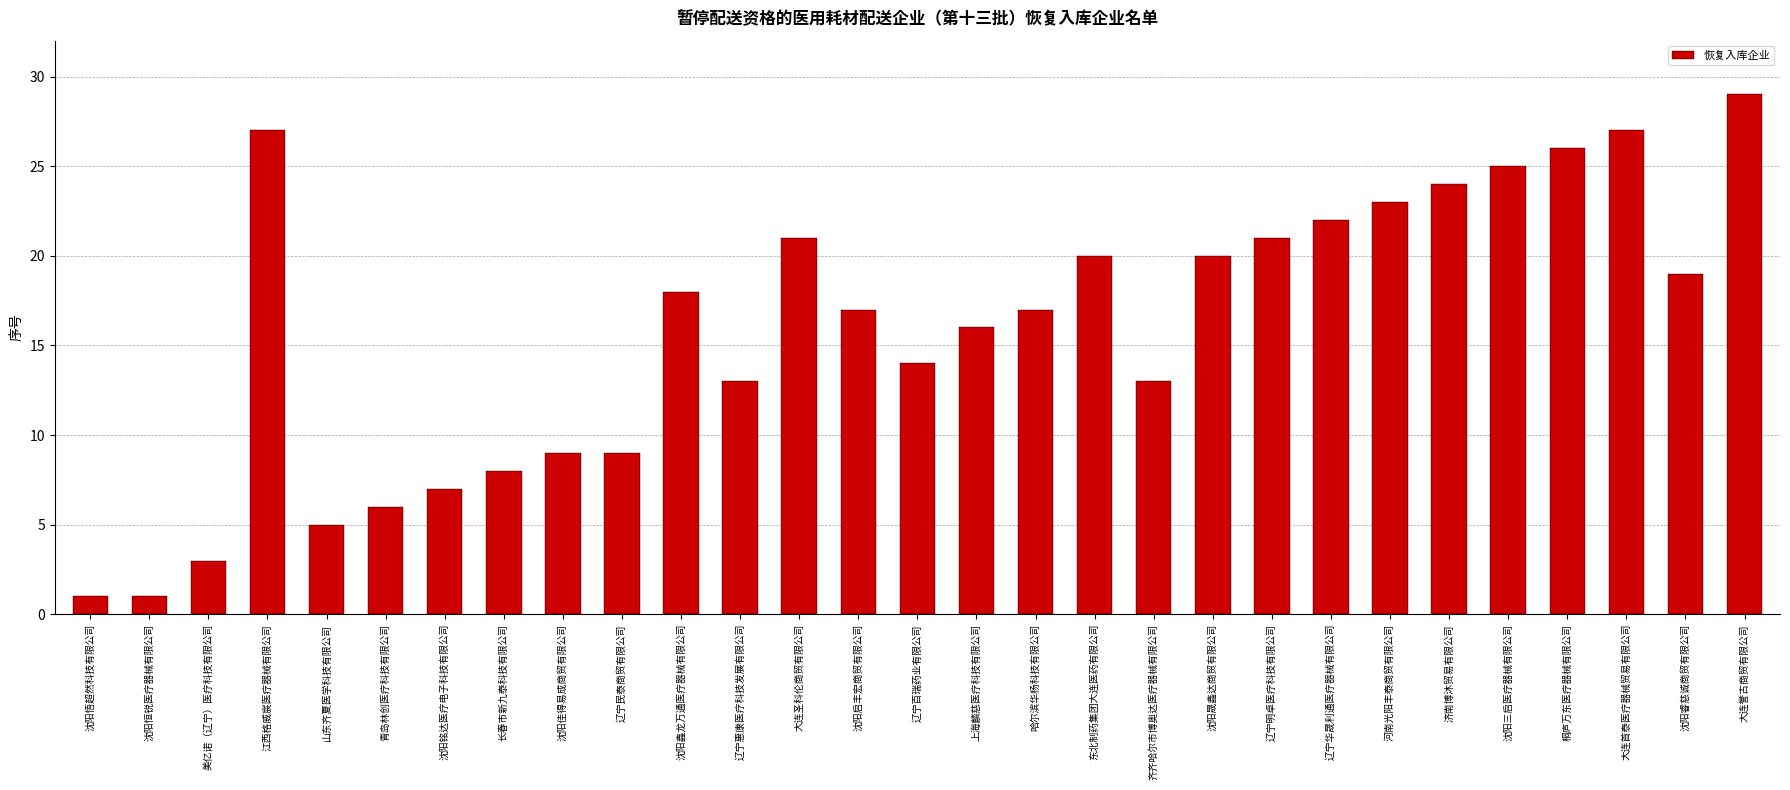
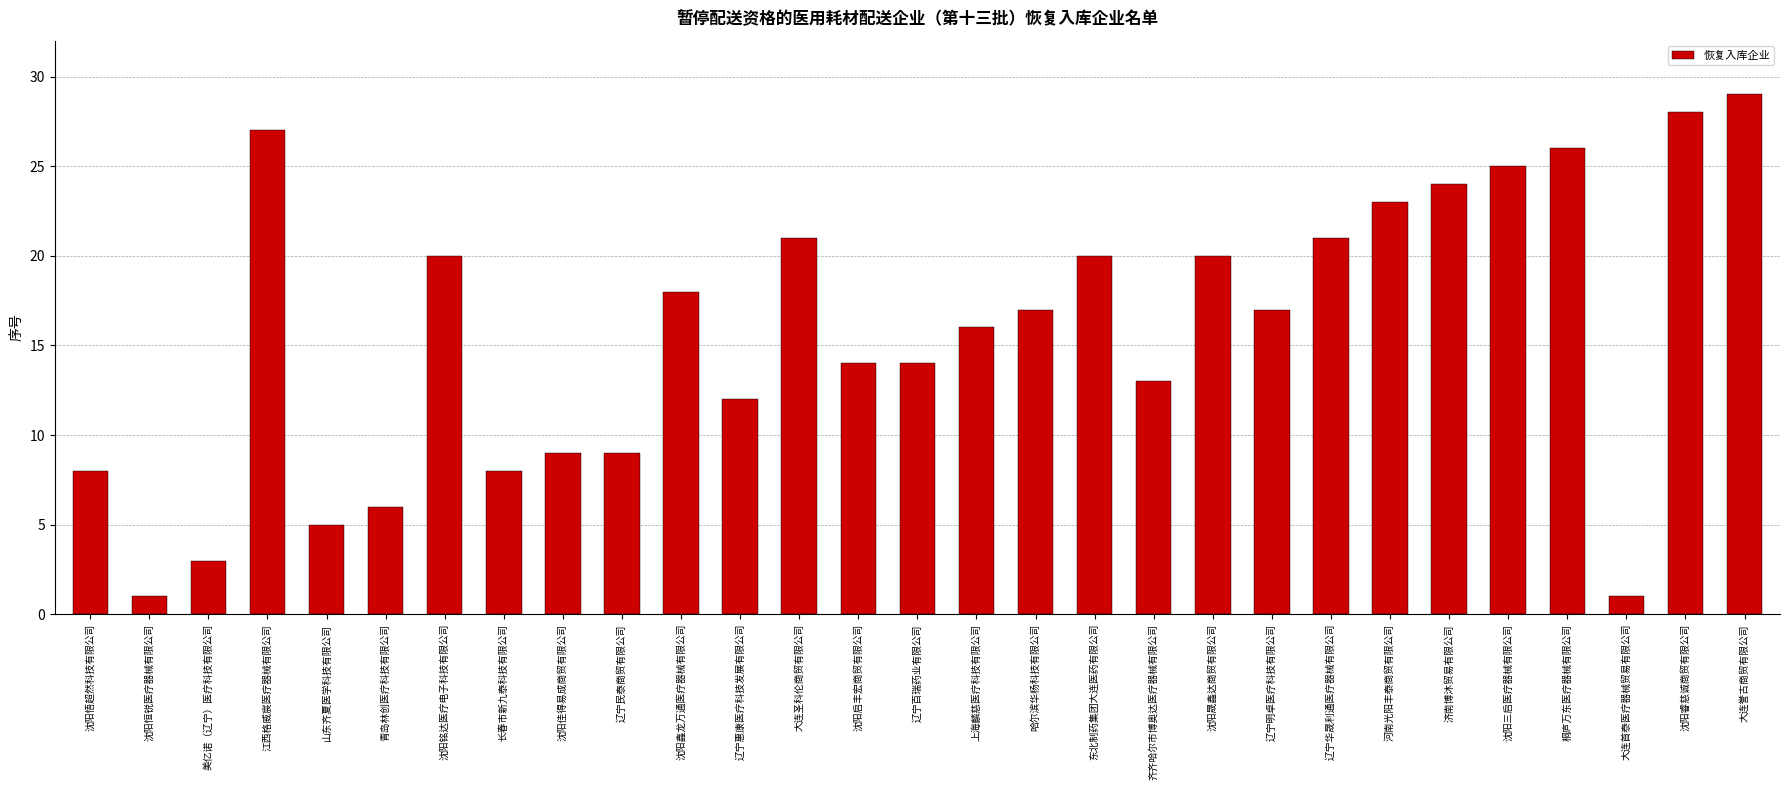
沈阳悟超然科技有限公司: 1 -> 8
沈阳铭达医疗电子科技有限公司: 7 -> 20
辽宁惠康医疗科技发展有限公司: 13 -> 12
沈阳启丰宏商贸有限公司: 17 -> 14
辽宁明卓医疗科技有限公司: 21 -> 17
辽宁华晟利通医疗器械有限公司: 22 -> 21
大连首泰医疗器械贸易有限公司: 27 -> 1
沈阳睿慈诚商贸有限公司: 19 -> 28
